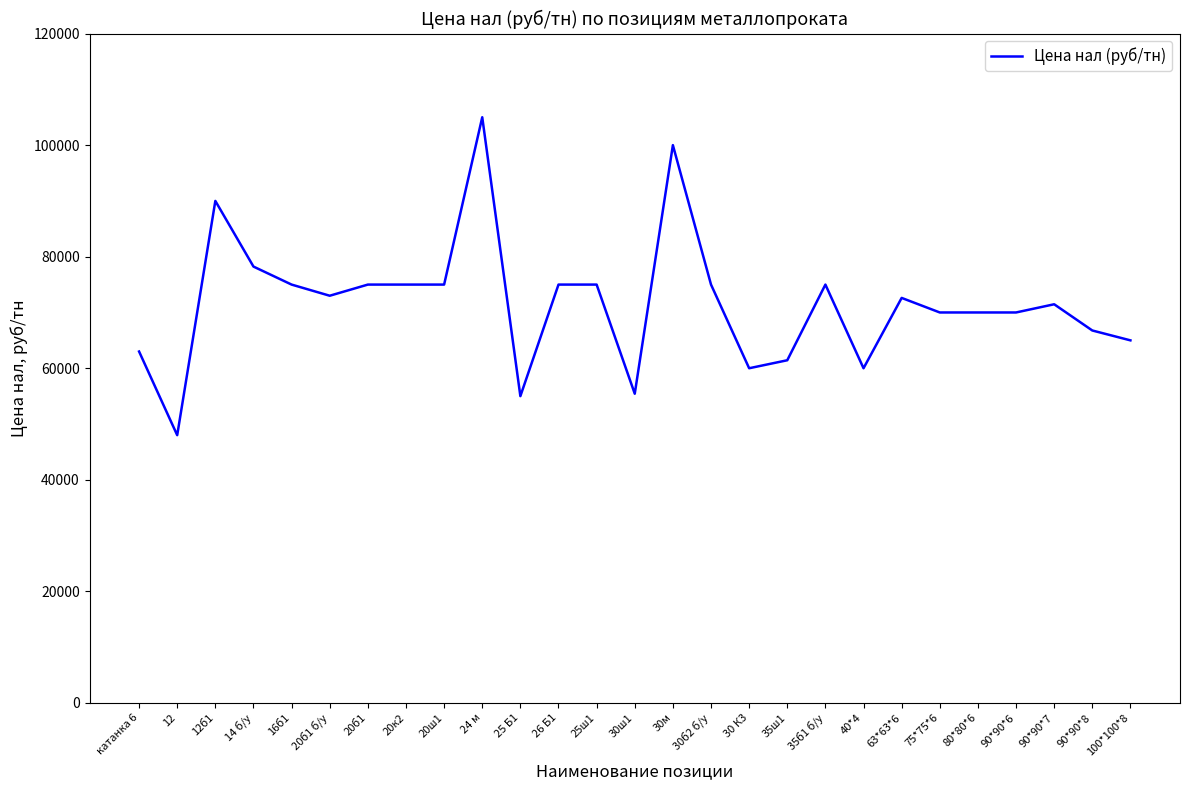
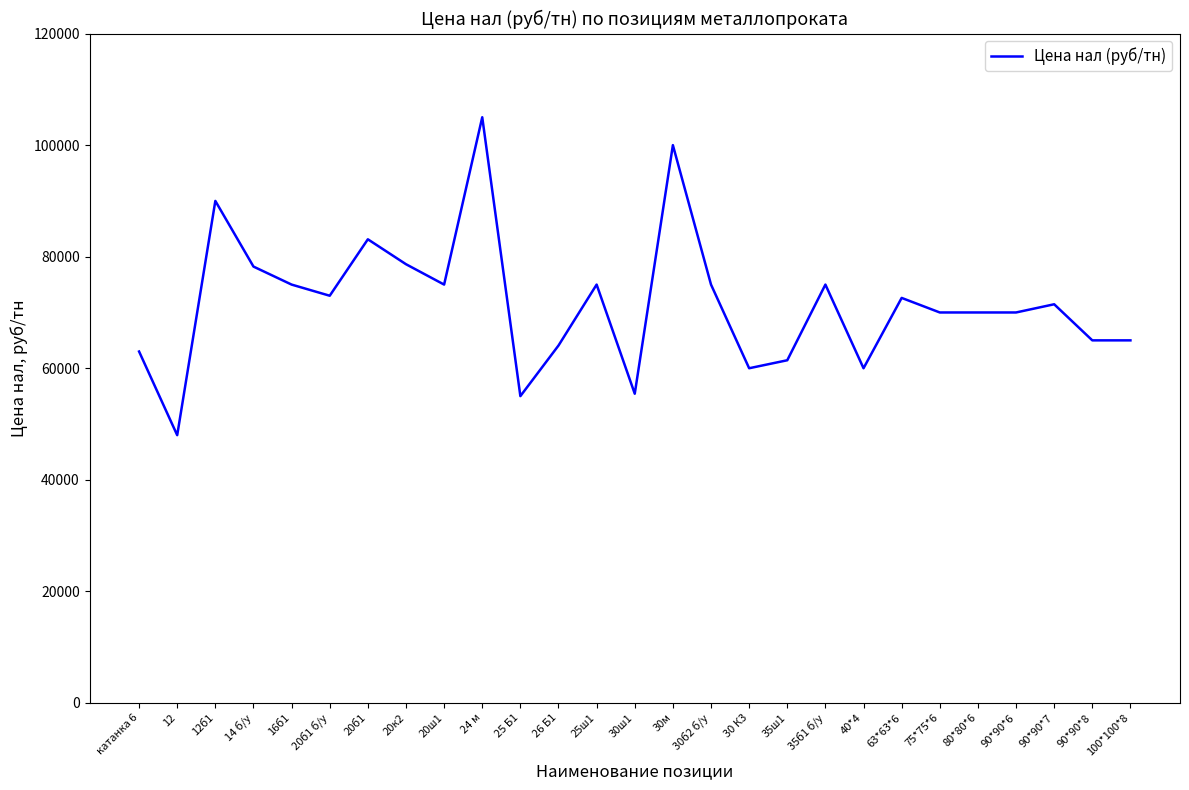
20б1: 75000 -> 83000
20к2: 75000 -> 79000
26 Б1: 75000 -> 64000
90*90*8: 67000 -> 65000
